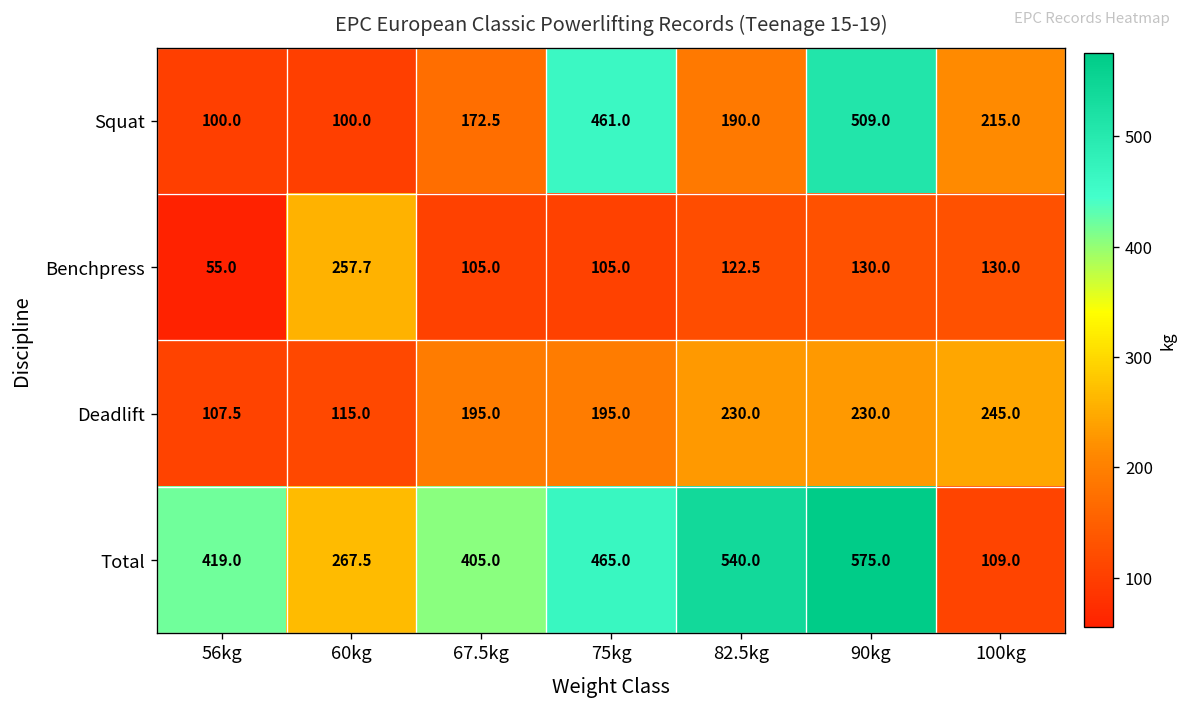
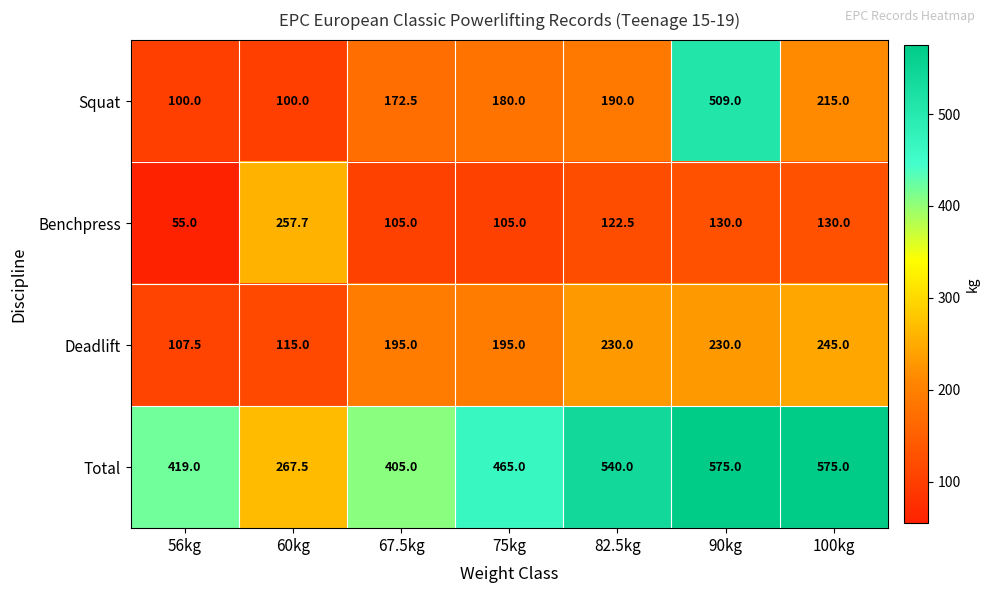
Squat, 75kg: 461.0 -> 180.0
Total, 100kg: 109.0 -> 575.0
